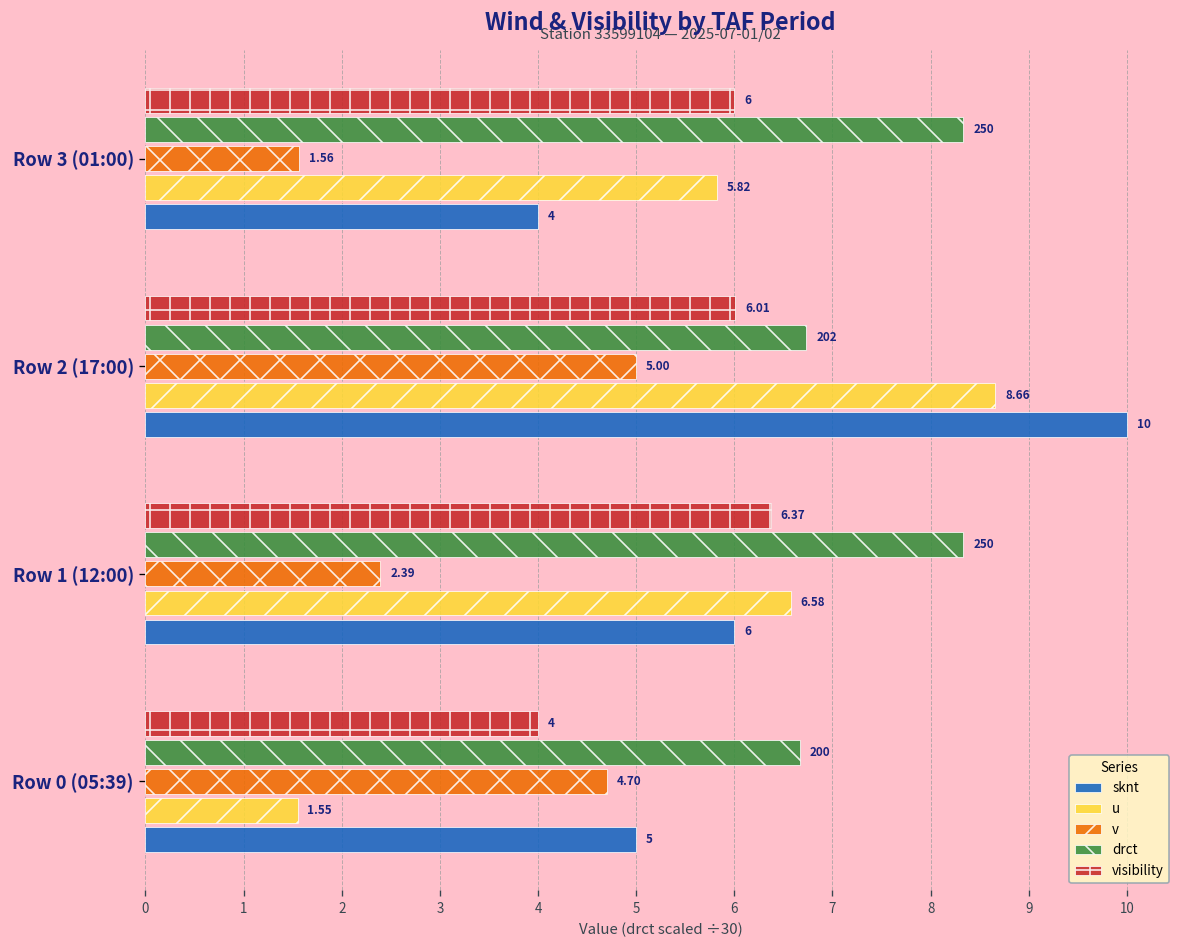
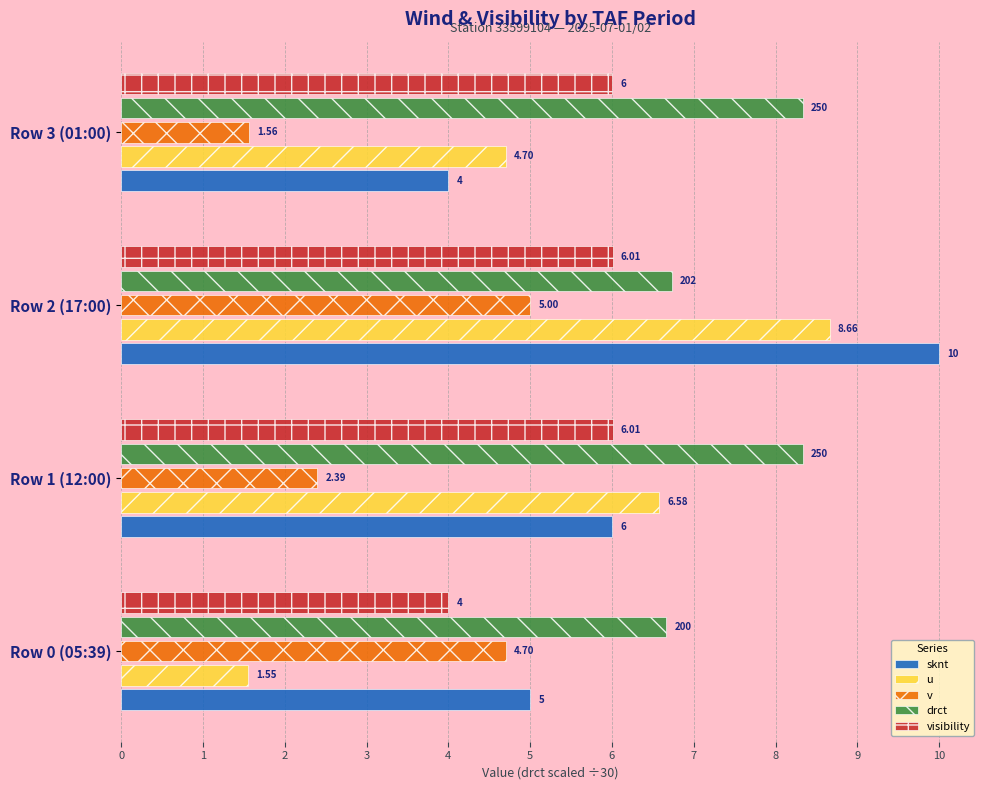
u, Row 3 (01:00): 5.82 -> 4.70
visibility, Row 1 (12:00): 6.37 -> 6.01
